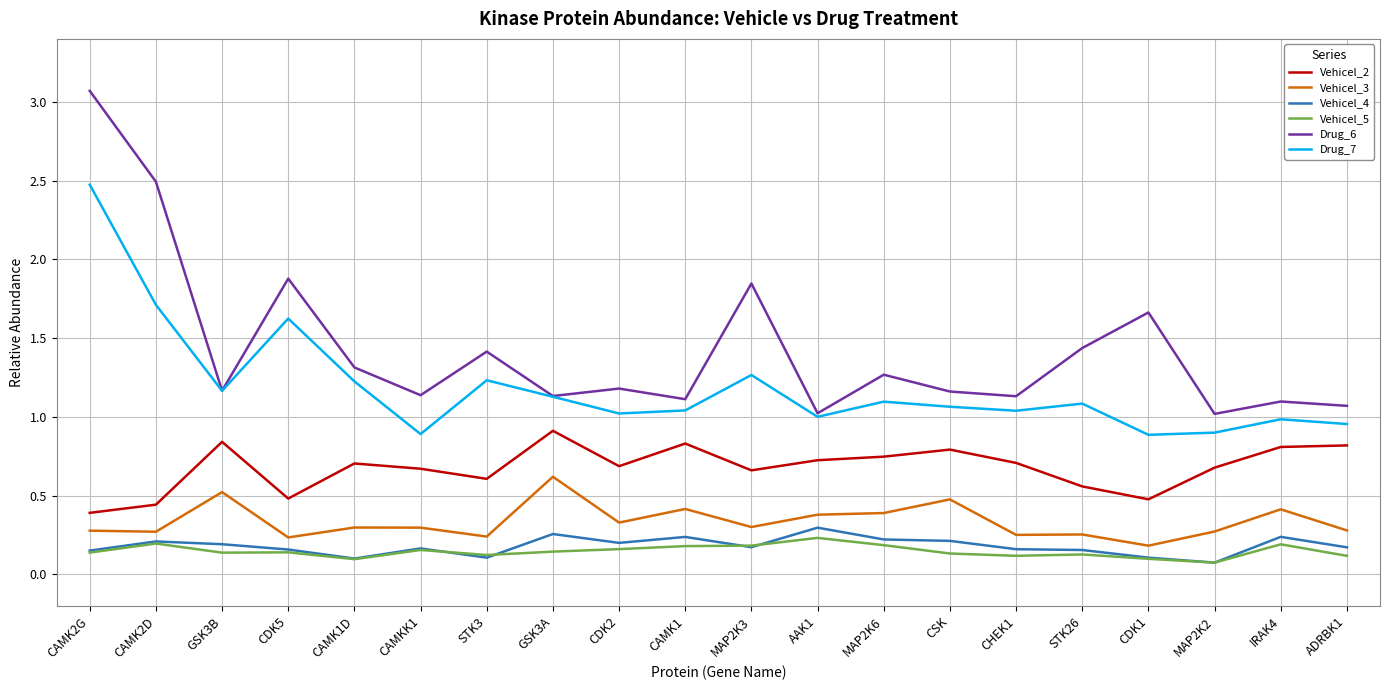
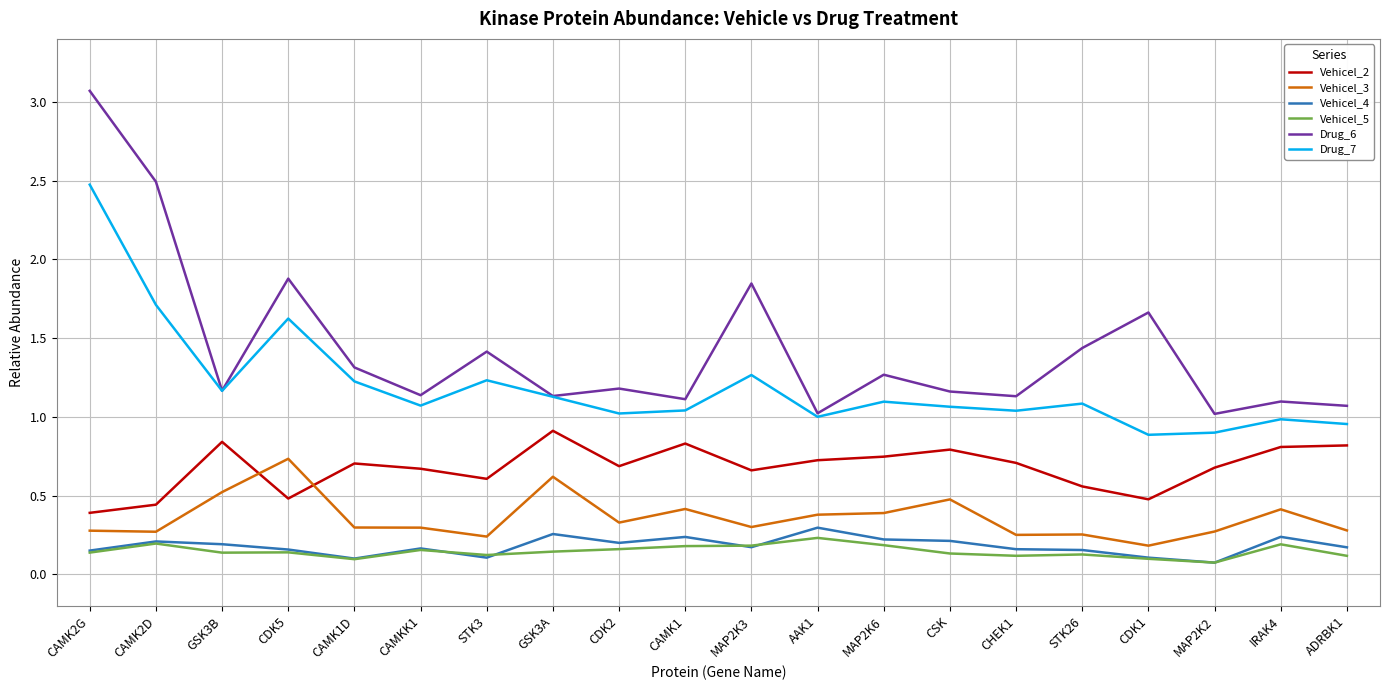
Vehicel_3, CDK5: 0.24 -> 0.73
Drug_7, CAMKK1: 0.89 -> 1.07
